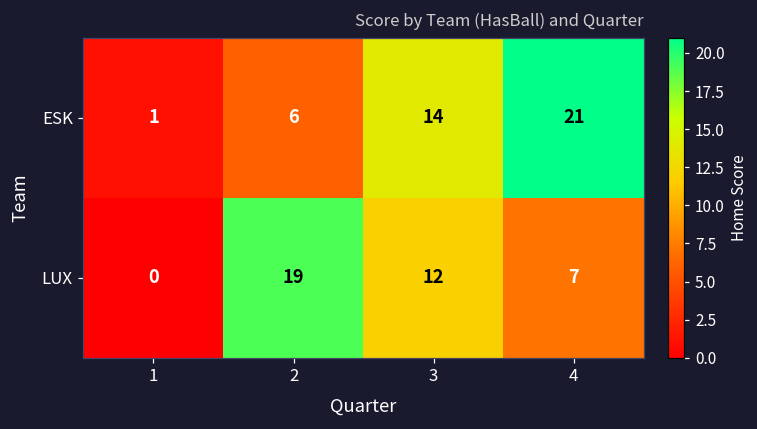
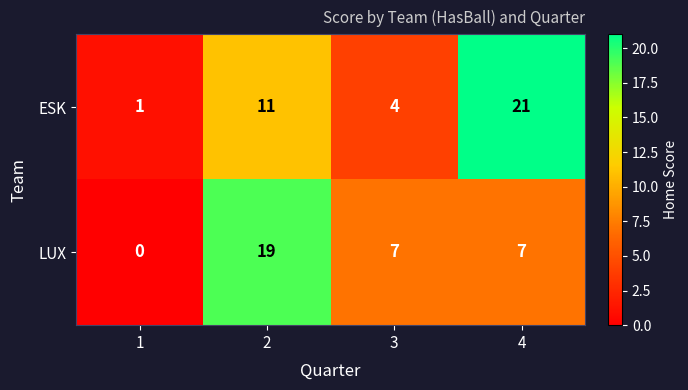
ESK, 2: 6 -> 11
ESK, 3: 14 -> 4
LUX, 3: 12 -> 7
